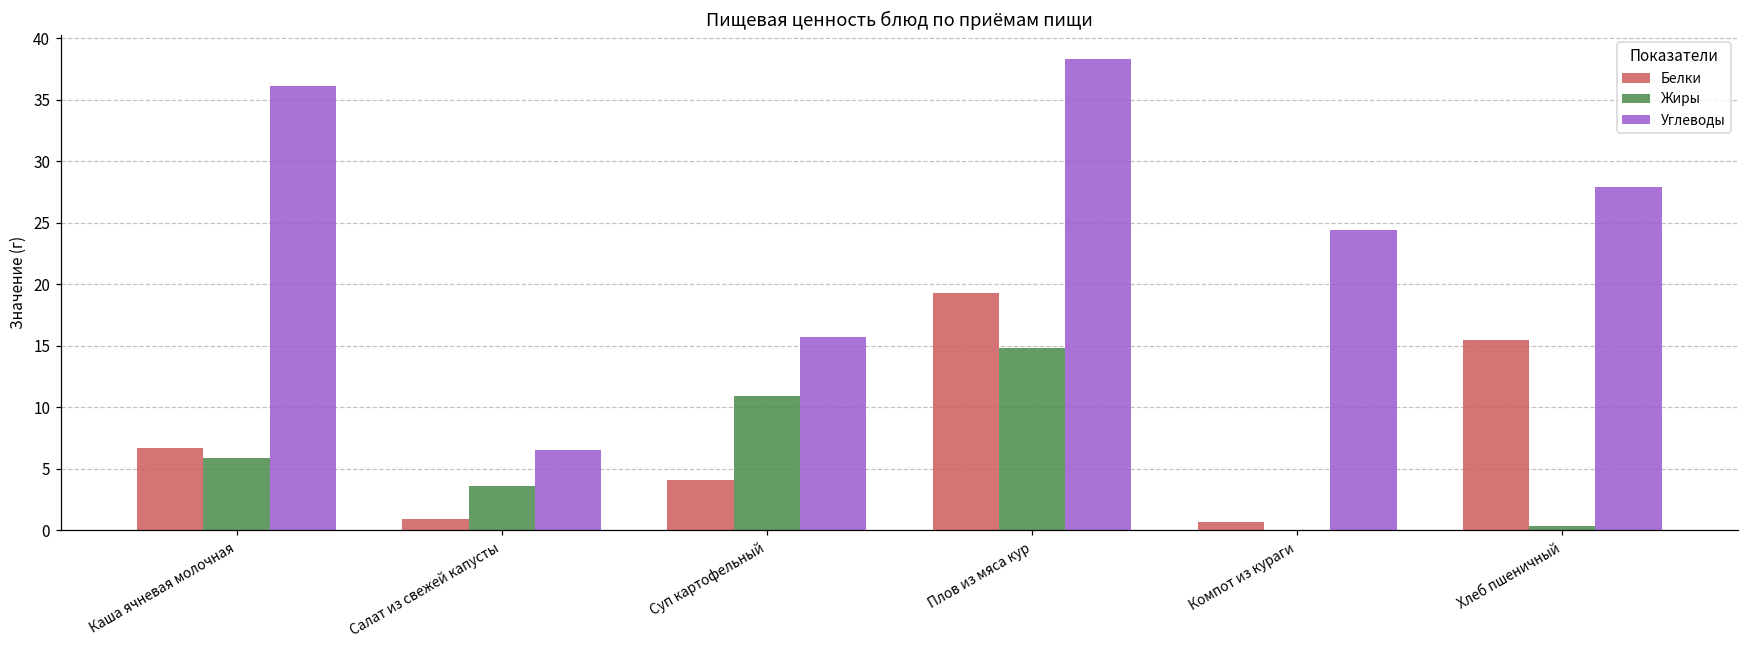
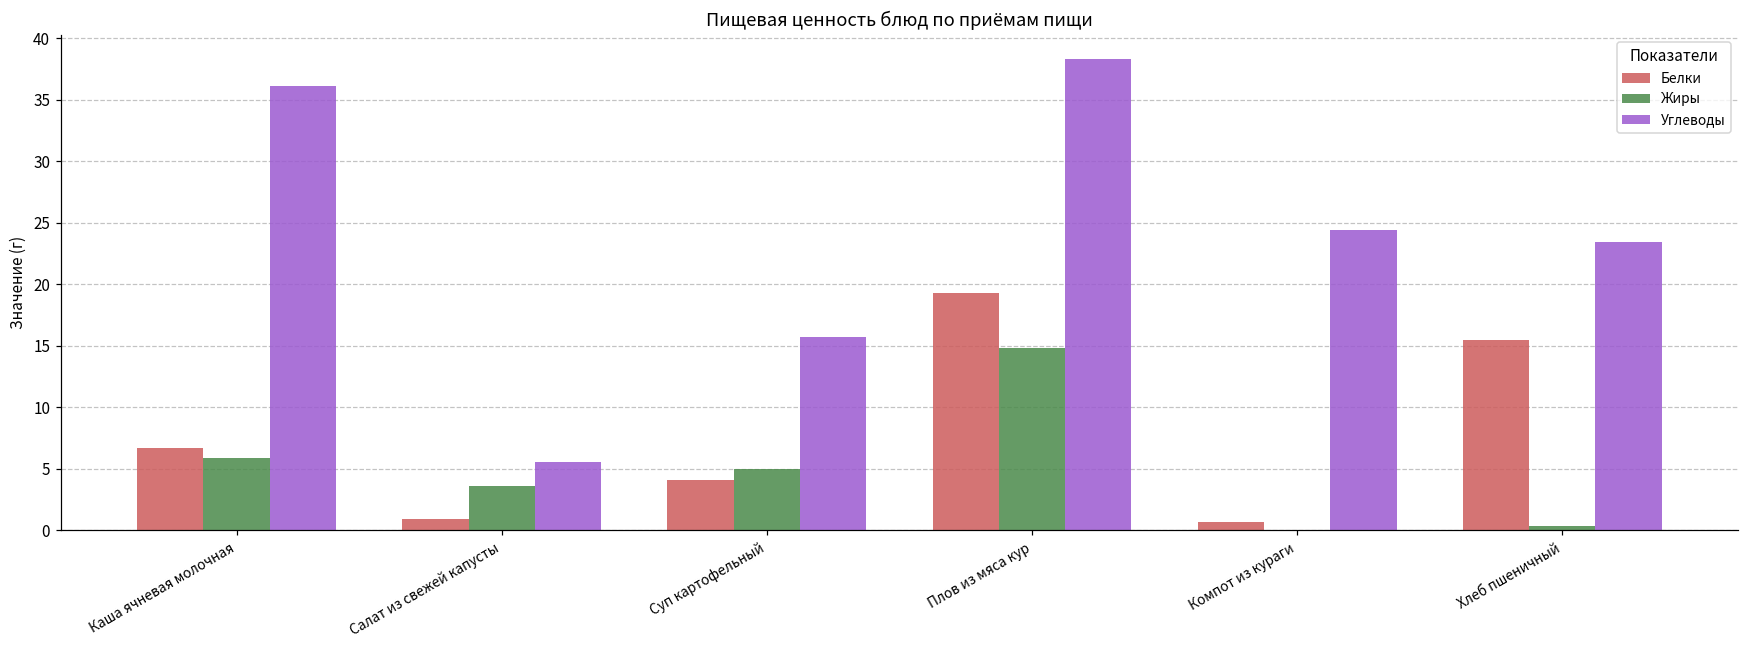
Углеводы, Салат из свежей капусты: 6.5 -> 5.6
Жиры, Суп картофельный: 10.9 -> 5.0
Углеводы, Хлеб пшеничный: 27.9 -> 23.5
